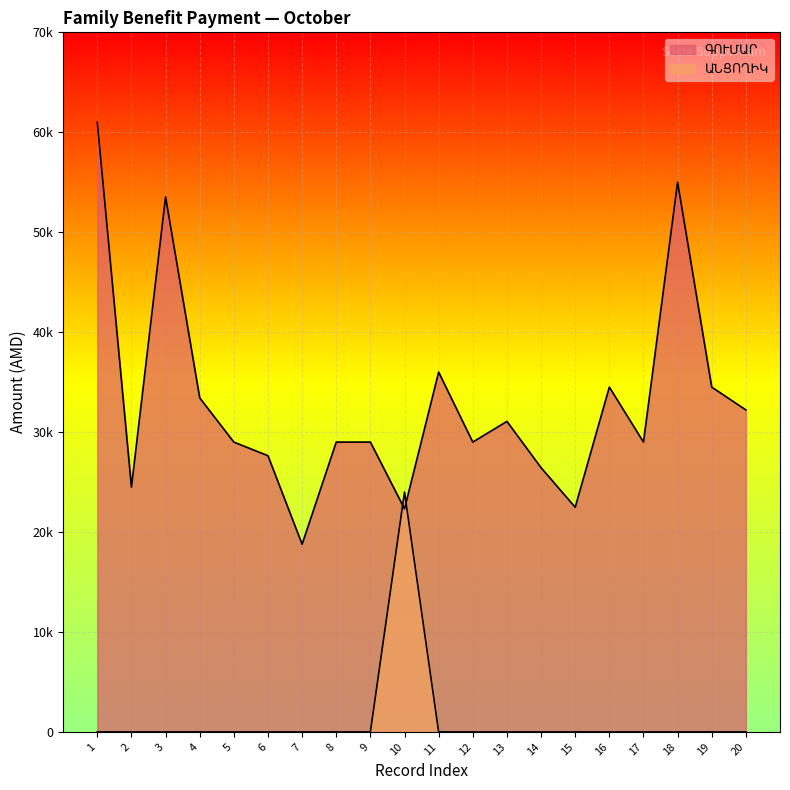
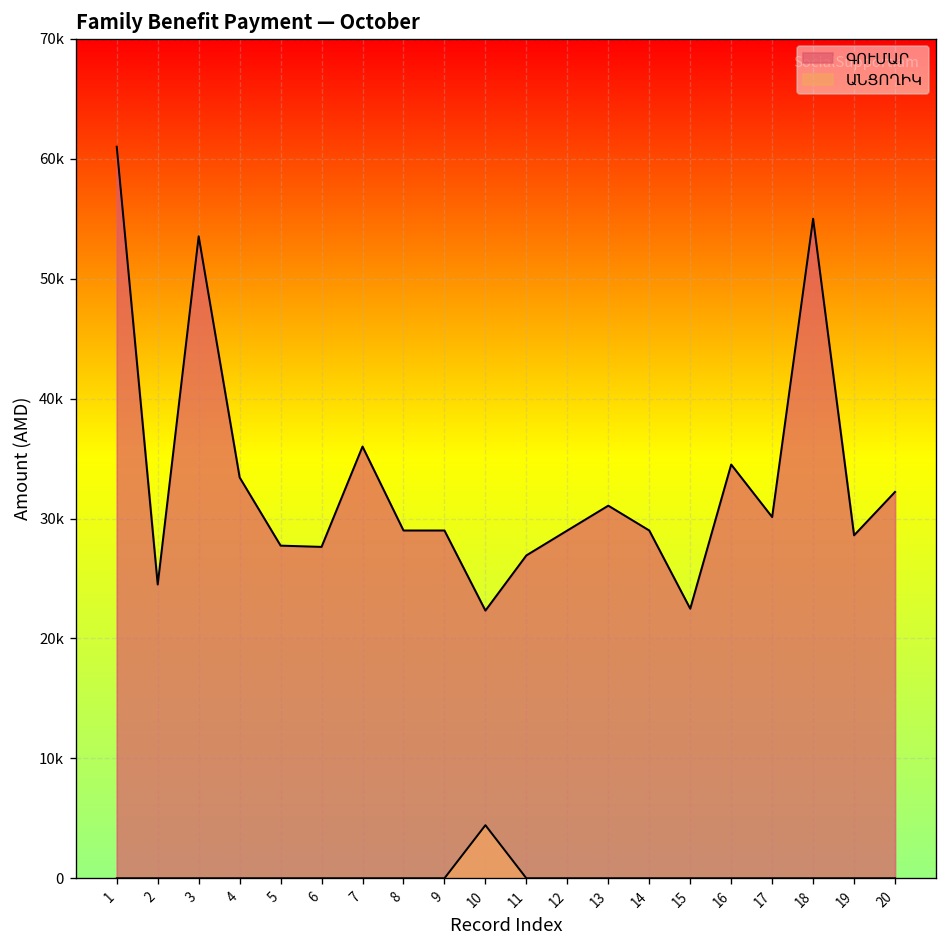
ԳՈՒՄԱՐ, 5: 29000 -> 28000
ԳՈՒՄԱՐ, 7: 19000 -> 36000
ԱՆՑՈՂԻԿ, 10: 24000 -> 4000
ԳՈՒՄԱՐ, 11: 36000 -> 27000
ԳՈՒՄԱՐ, 14: 26000 -> 29000
ԳՈՒՄԱՐ, 17: 29000 -> 30000
ԳՈՒՄԱՐ, 19: 35000 -> 29000
